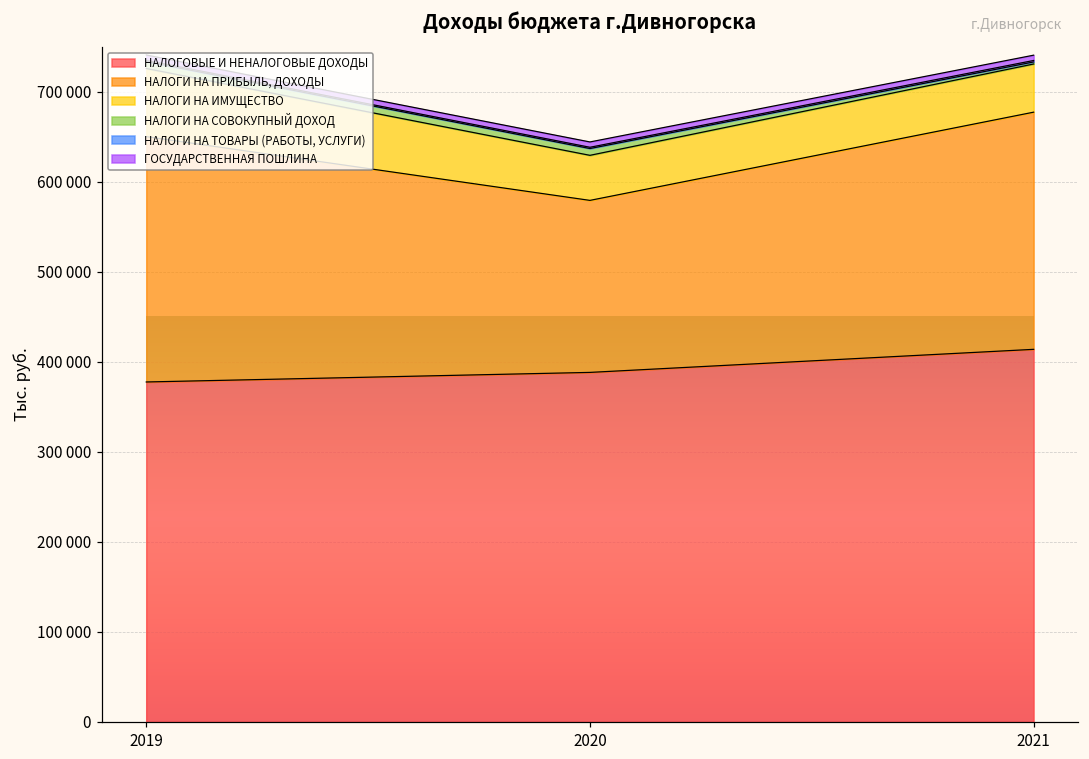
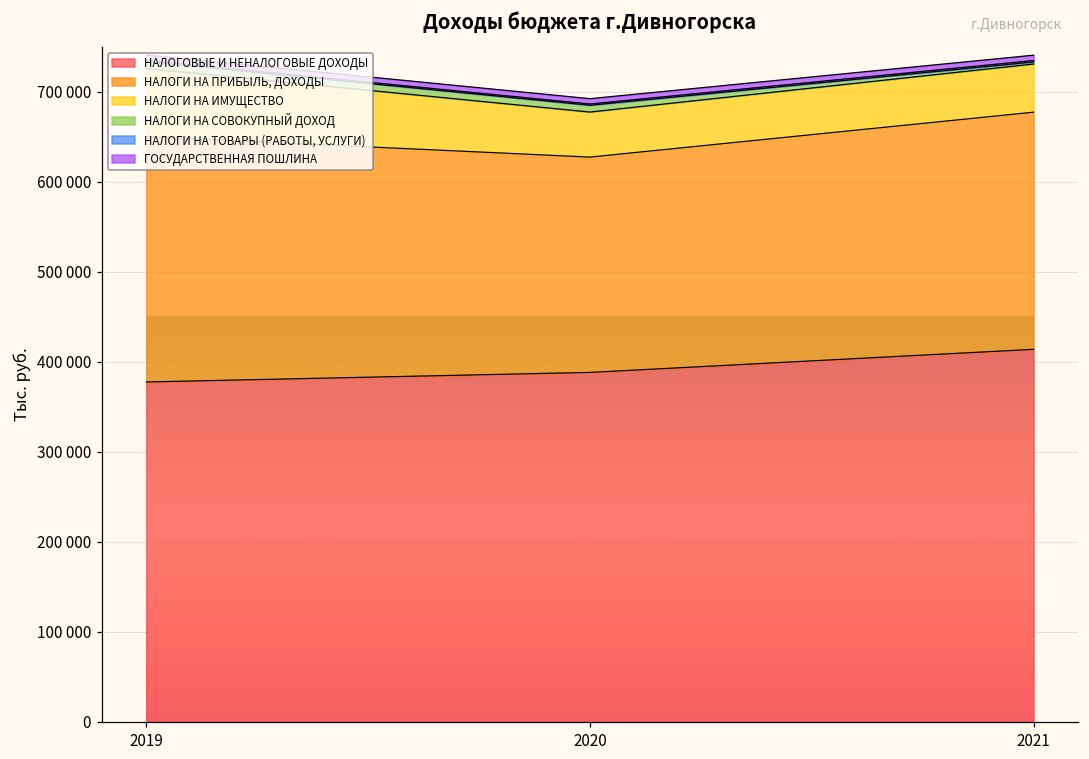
НАЛОГИ НА ПРИБЫЛЬ, ДОХОДЫ, 2020: 190000 -> 240000
